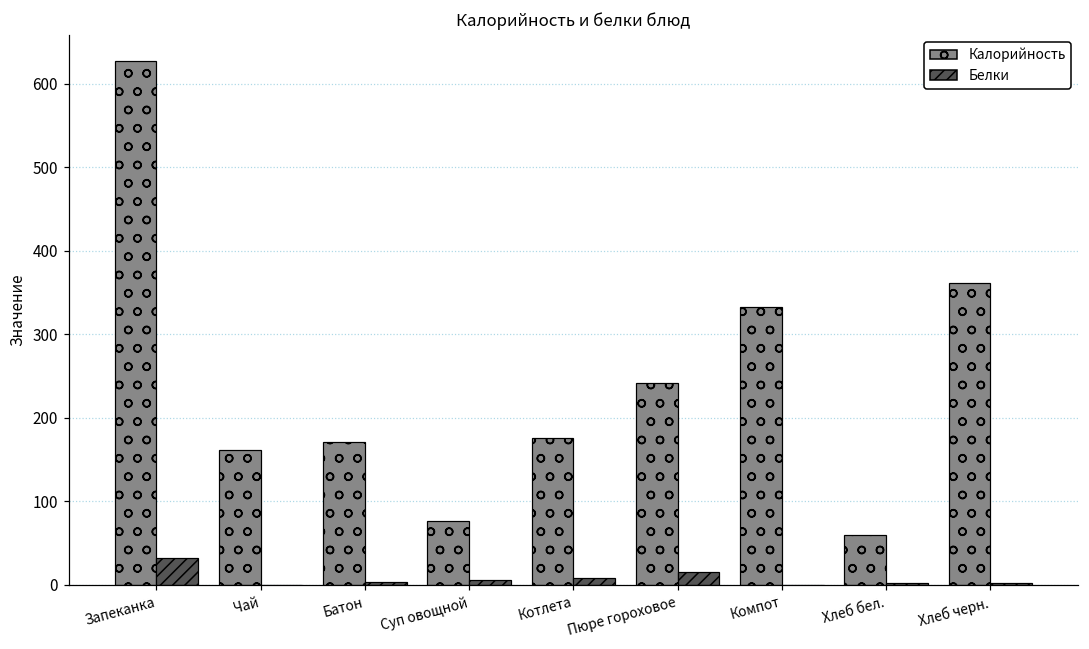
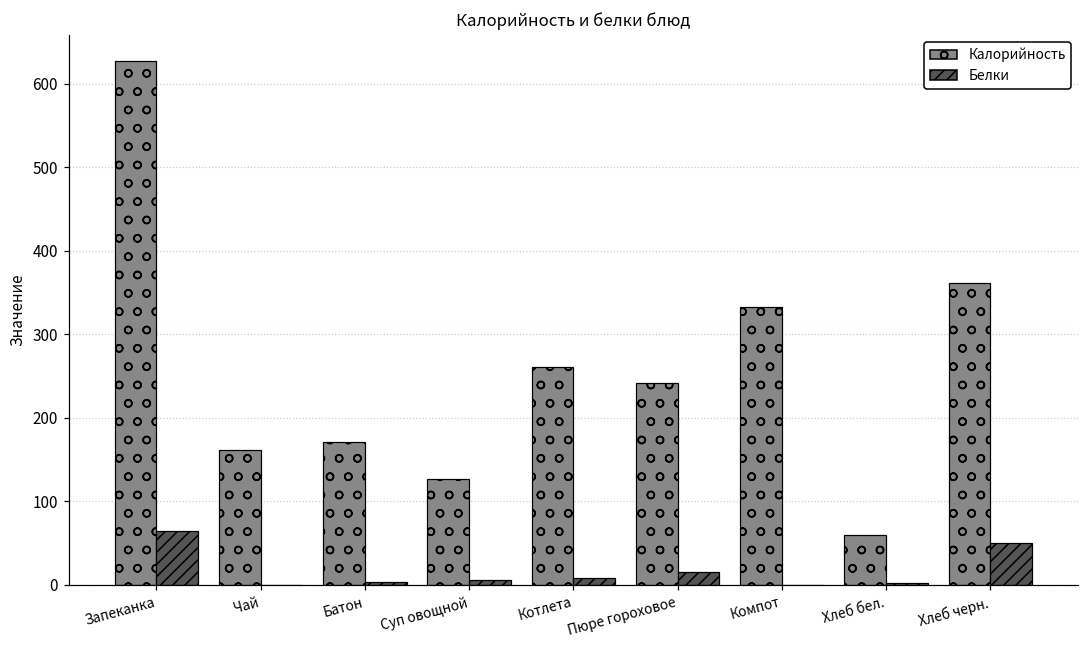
Белки, Запеканка: 30 -> 60
Калорийность, Суп овощной: 80 -> 130
Калорийность, Котлета: 180 -> 260
Белки, Хлеб черн.: 0 -> 50
